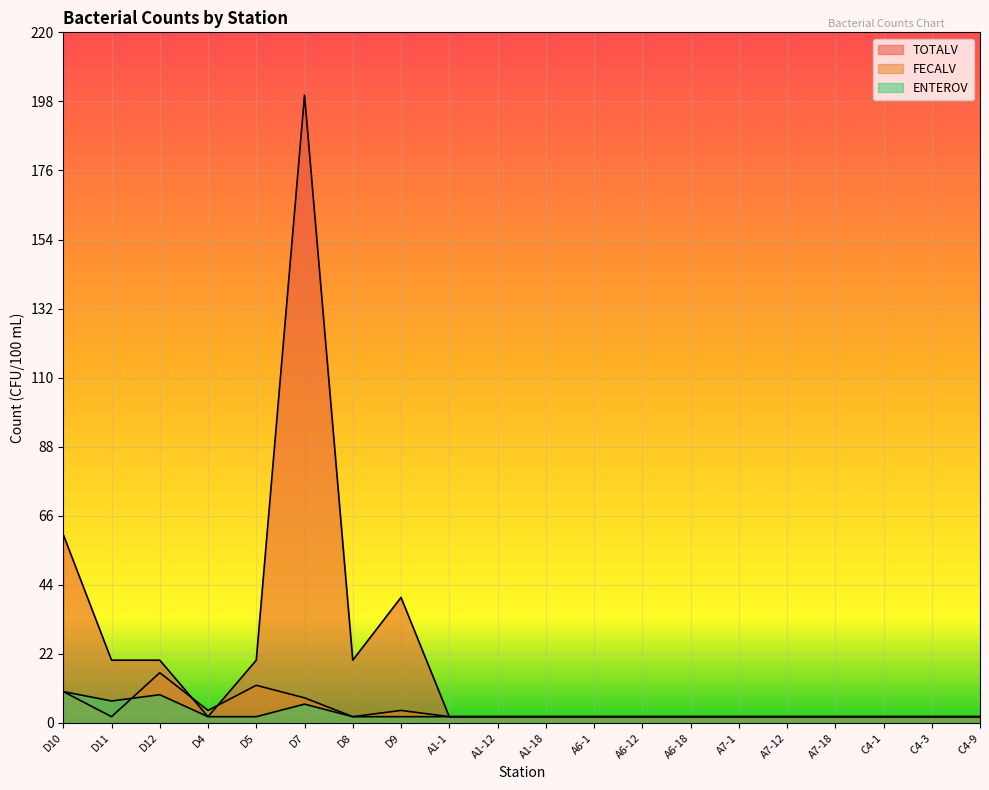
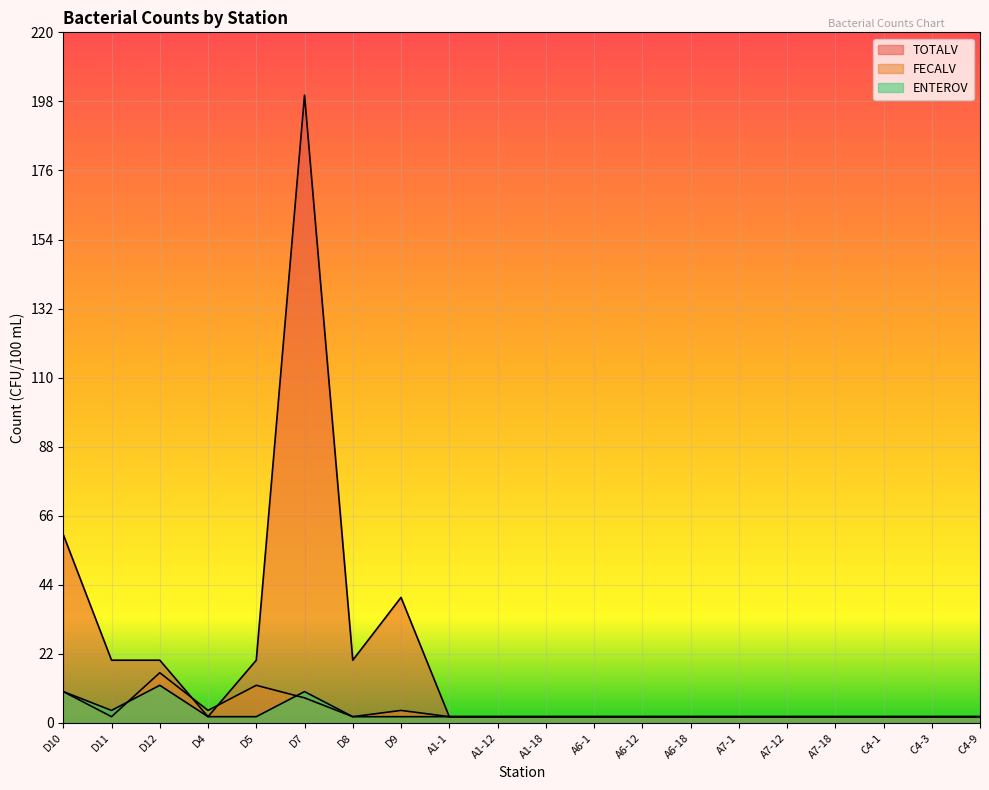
ENTEROV, D11: 7 -> 4
ENTEROV, D12: 9 -> 12
ENTEROV, D7: 6 -> 10
